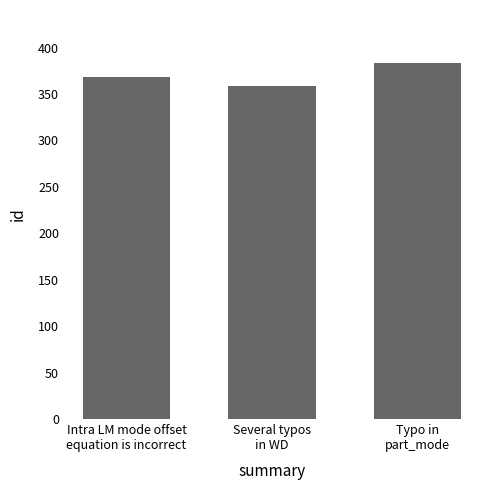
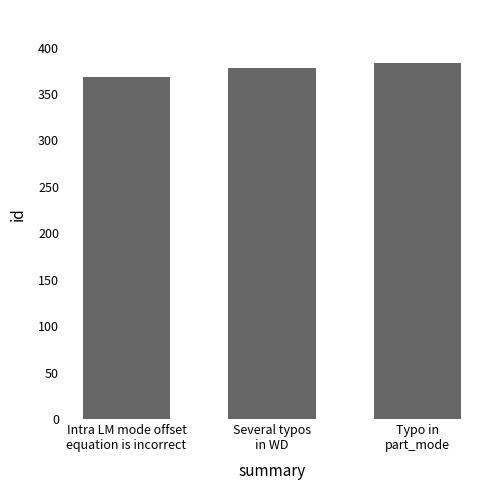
Several typos in WD: 360 -> 380
